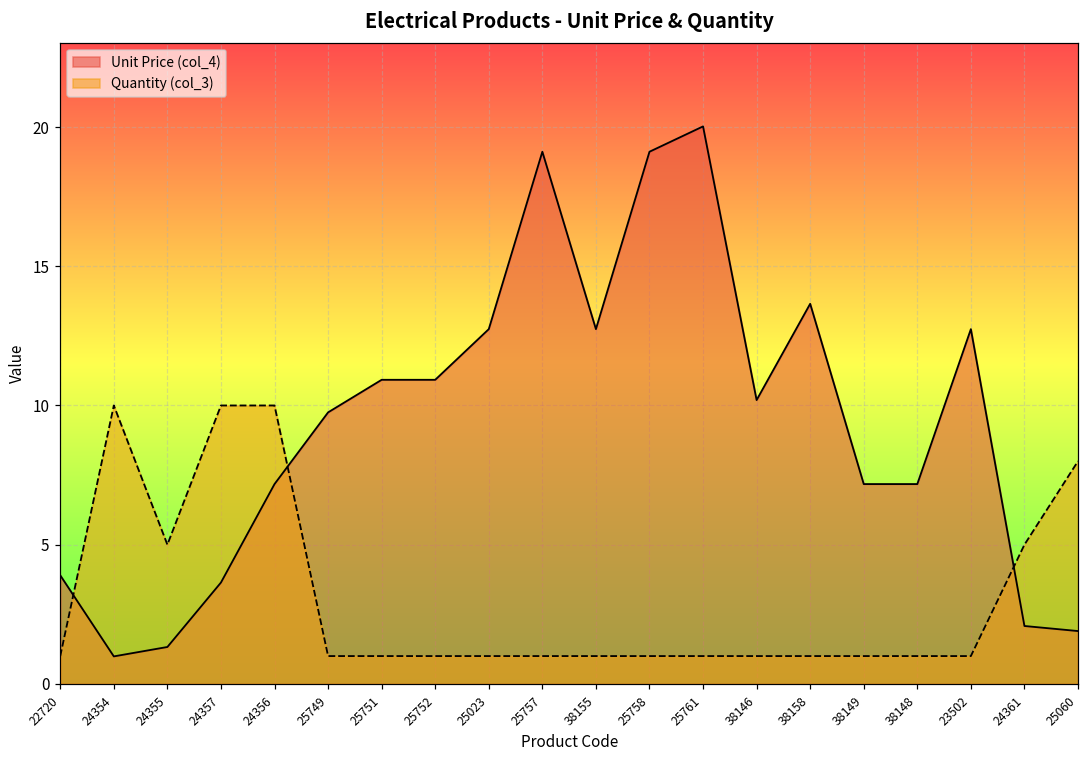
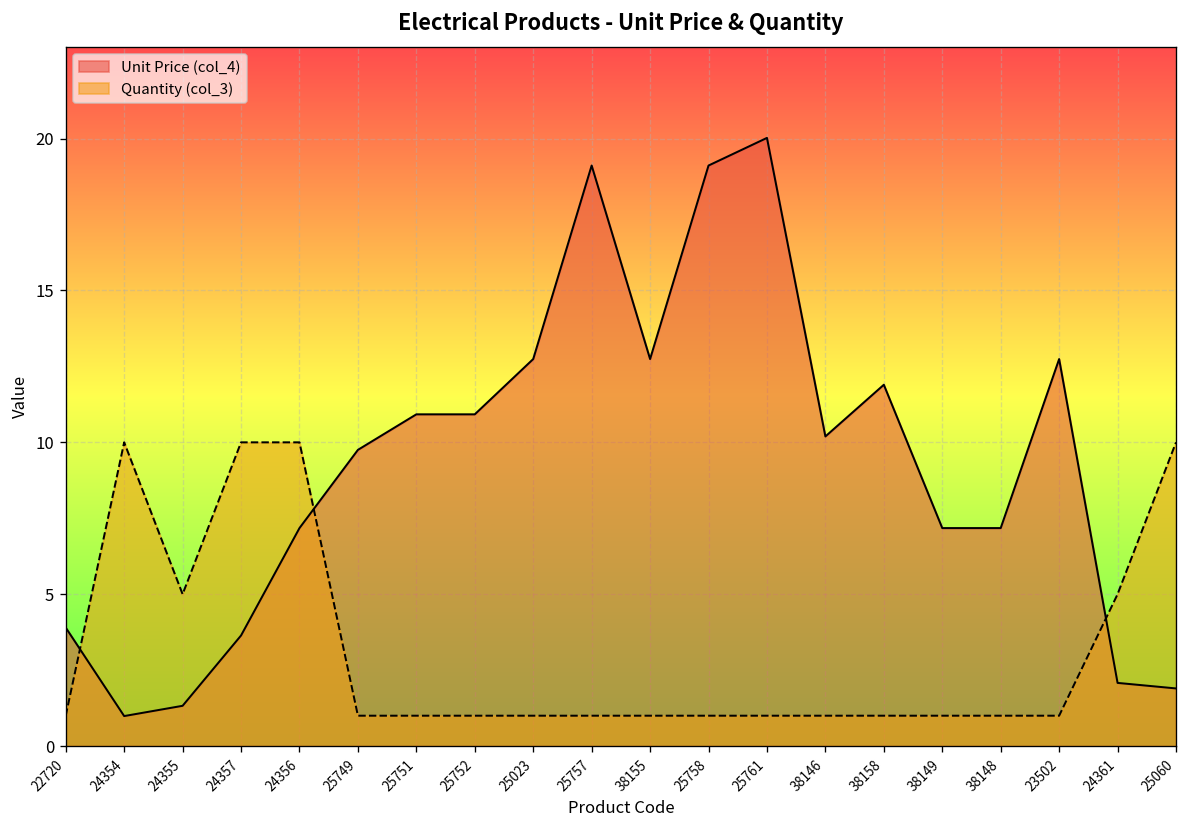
Unit Price (col_4), 38158: 13.7 -> 11.9
Quantity (col_3), 25060: 8 -> 10
